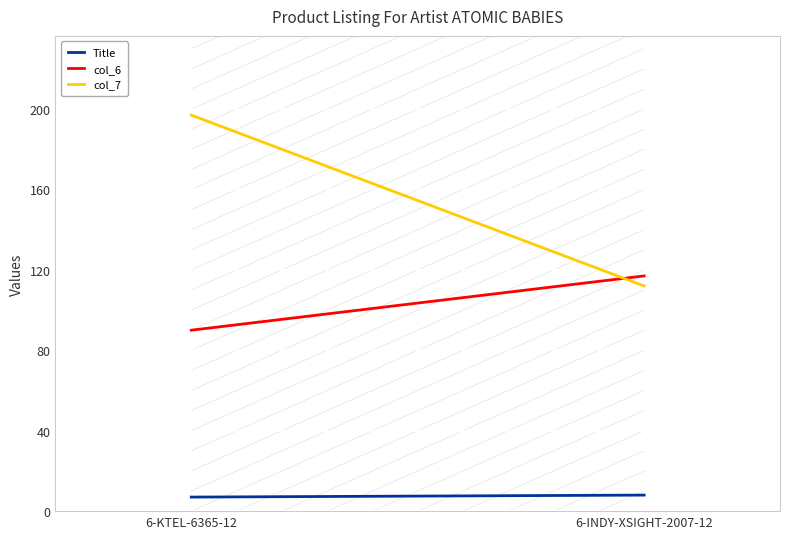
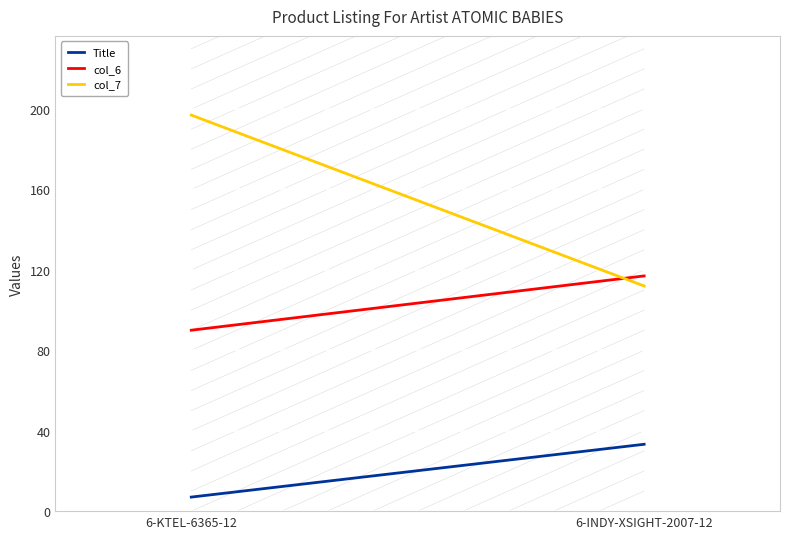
Title, 6-INDY-XSIGHT-2007-12: 8 -> 33
